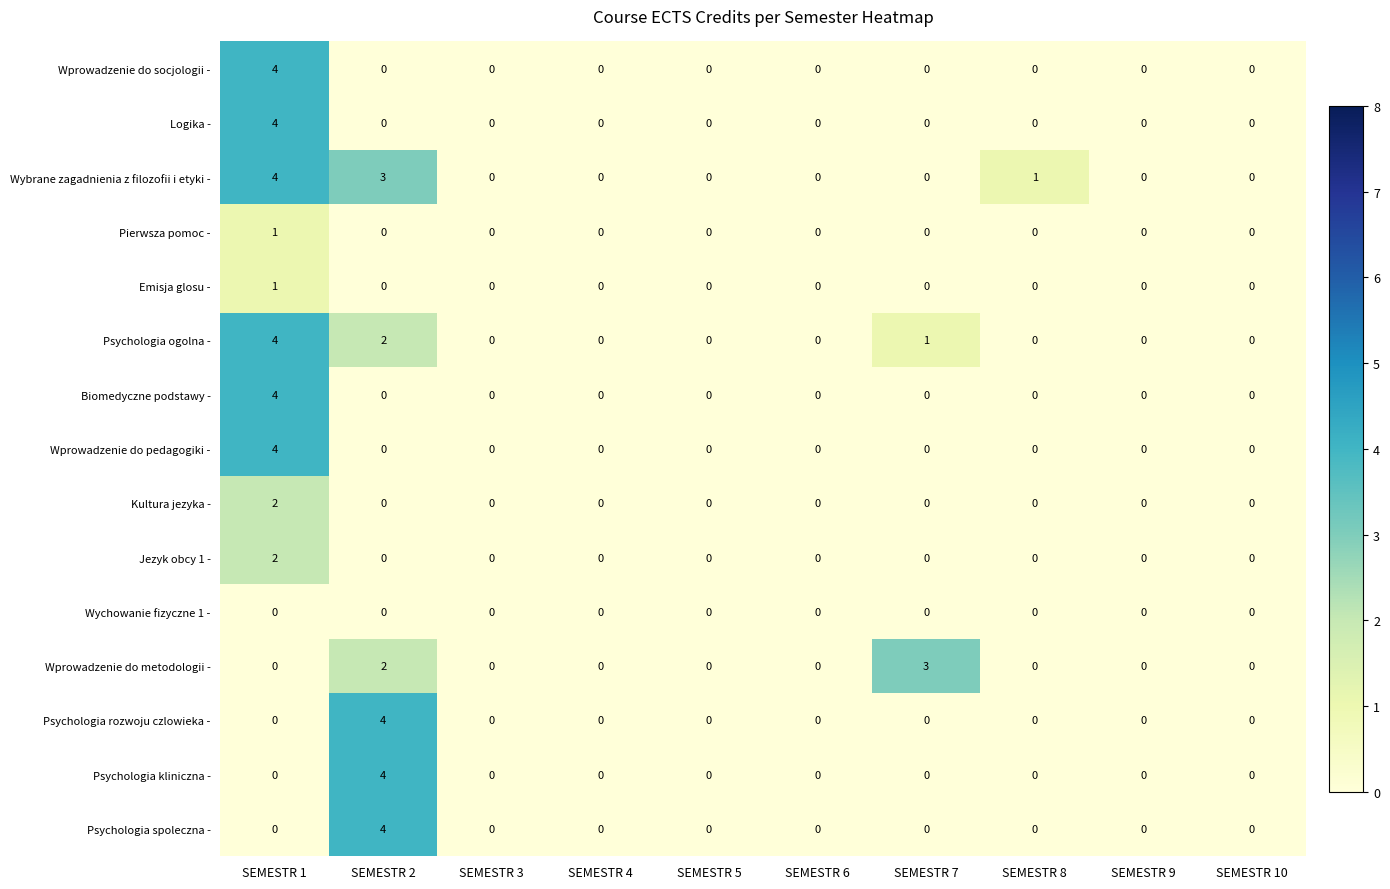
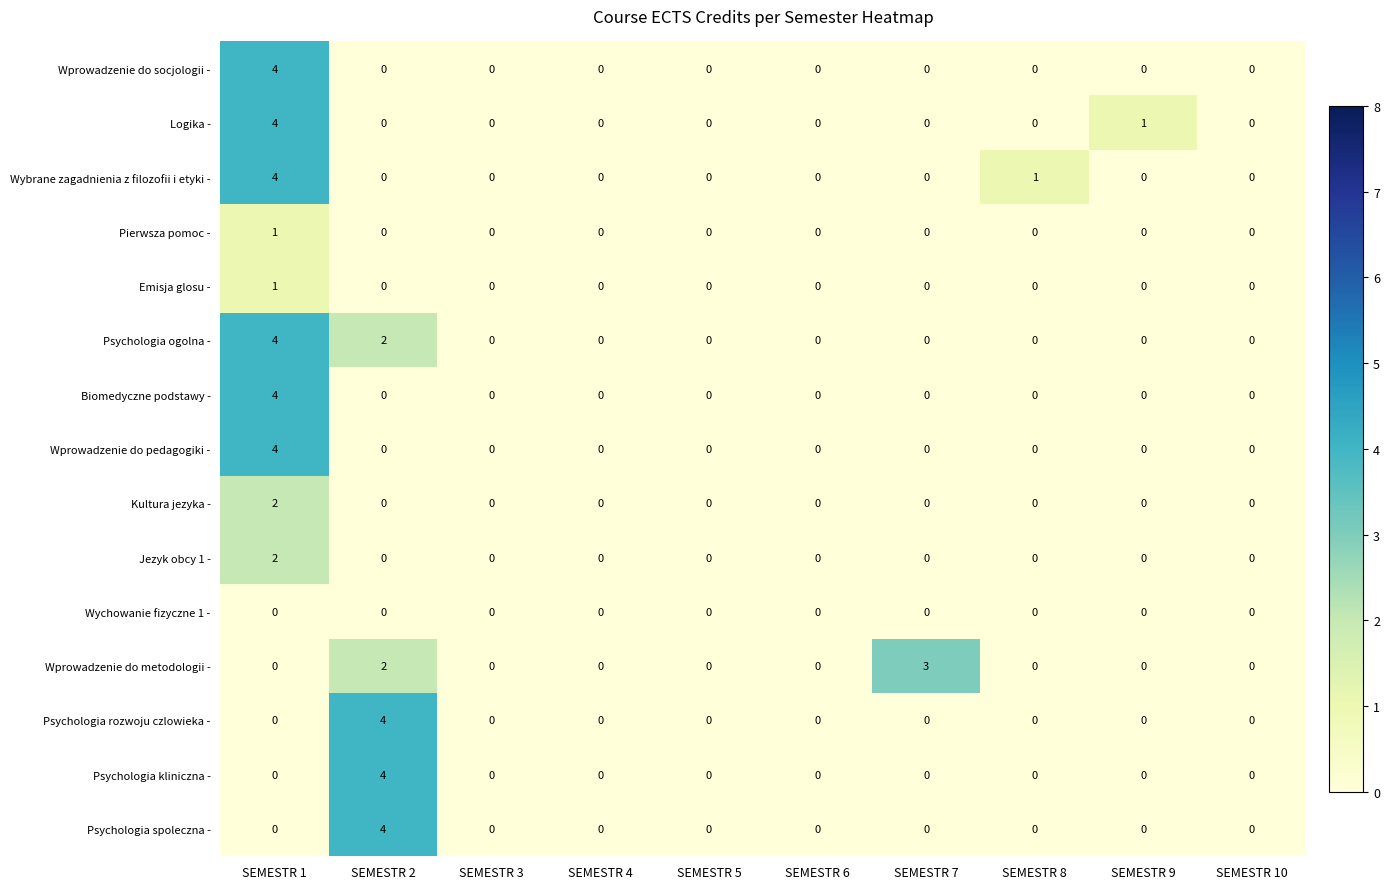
Logika -, SEMESTR 9: 0 -> 1
Wybrane zagadnienia z filozofii i etyki -, SEMESTR 2: 3 -> 0
Psychologia ogolna -, SEMESTR 7: 1 -> 0
